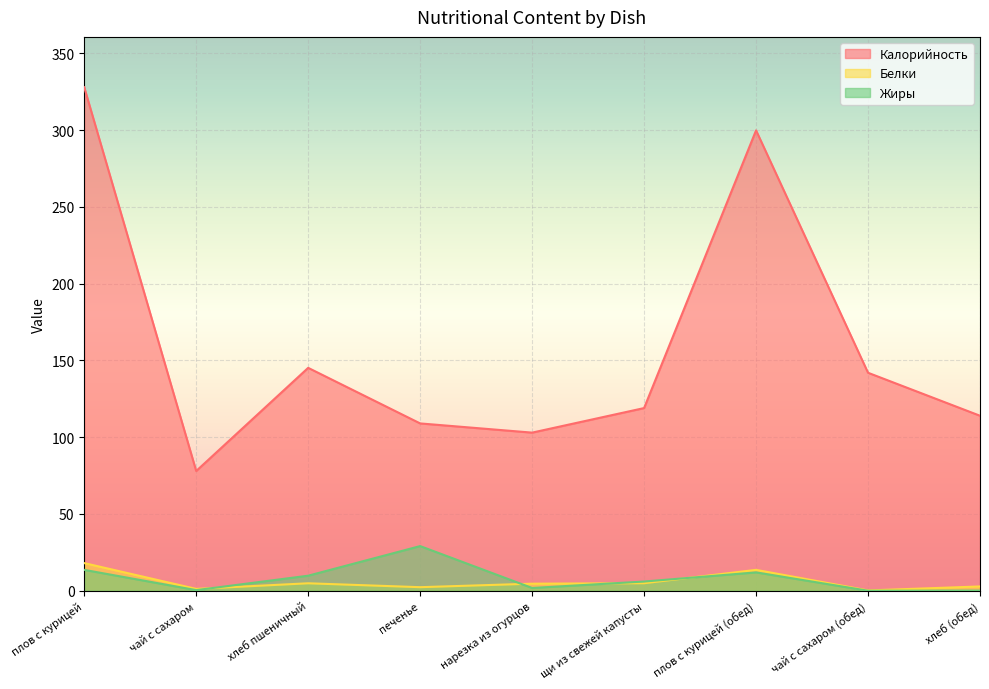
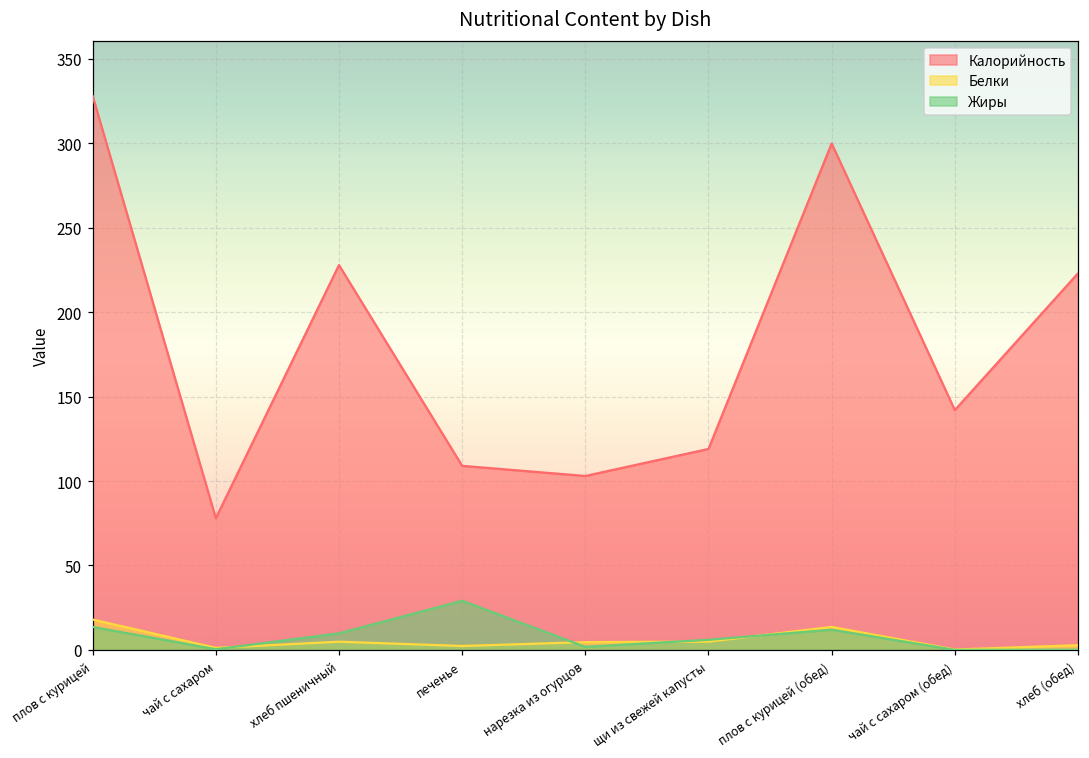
Калорийность, хлеб пшеничный: 145 -> 228
Калорийность, хлеб (обед): 114 -> 223
